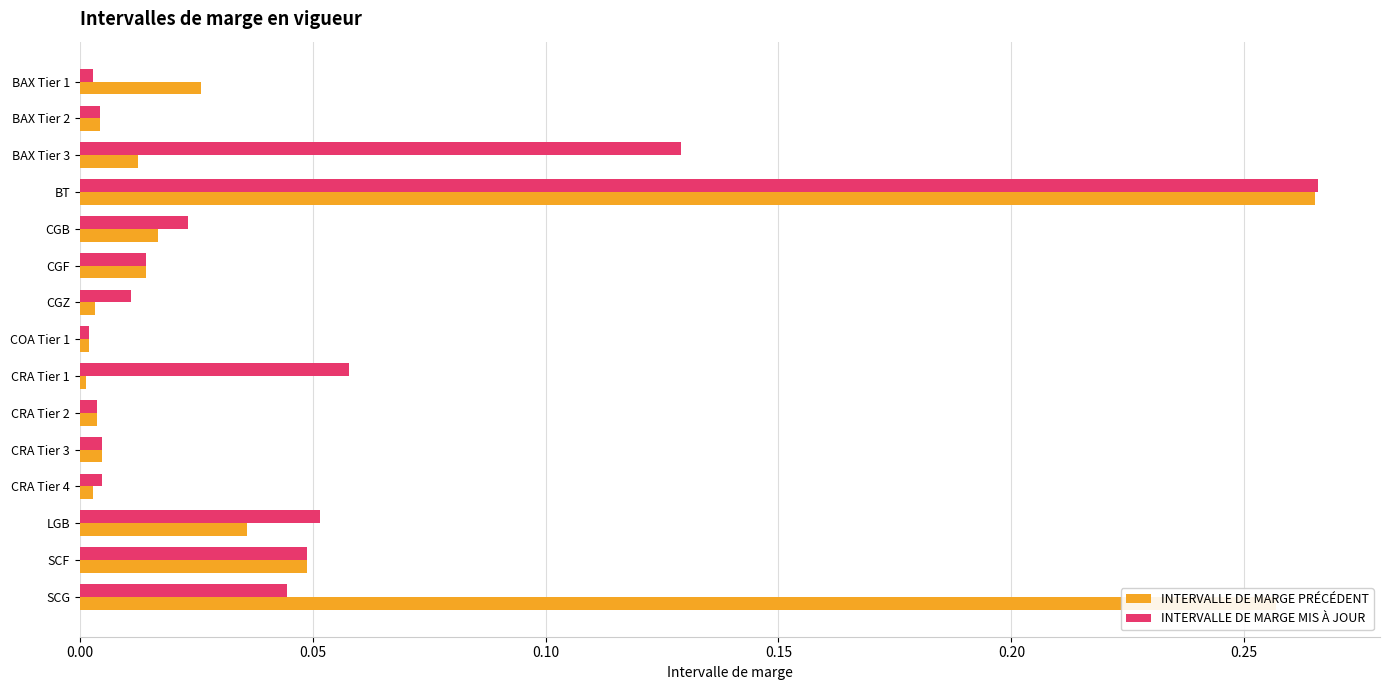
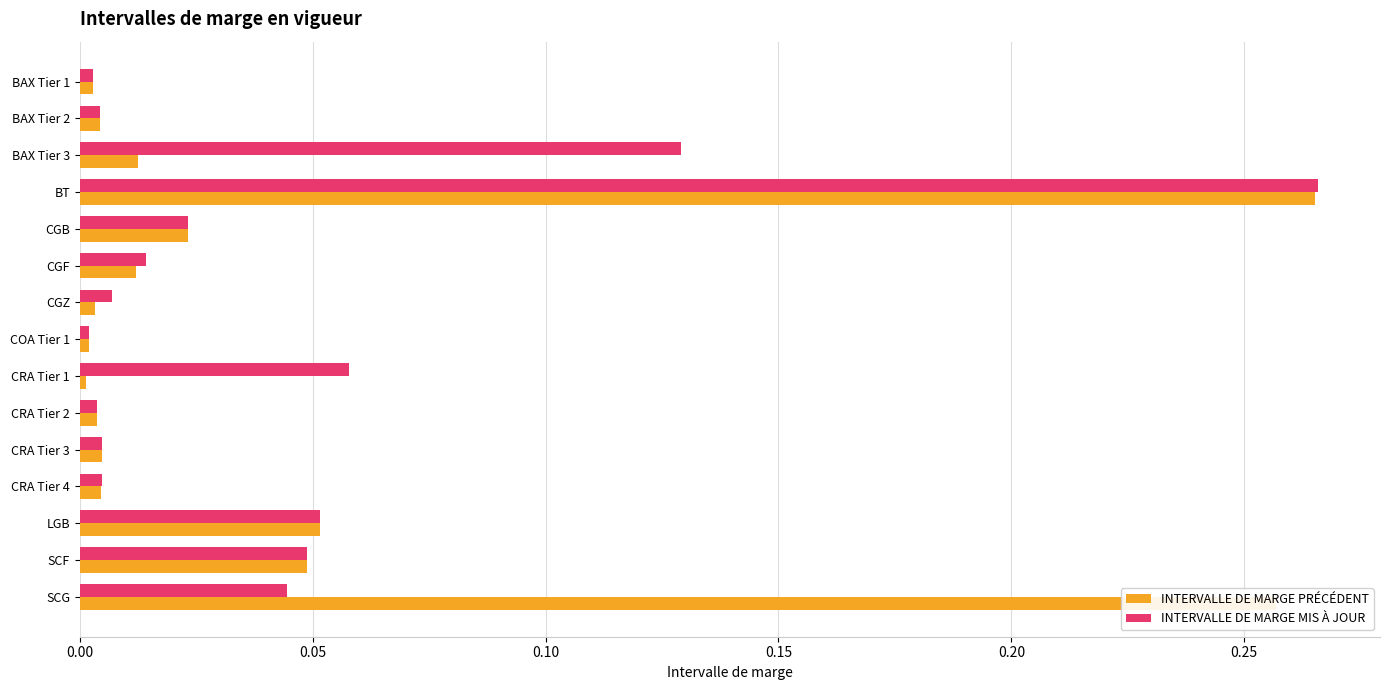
INTERVALLE DE MARGE PRÉCÉDENT, BAX Tier 1: 0.026 -> 0.003
INTERVALLE DE MARGE PRÉCÉDENT, CGB: 0.017 -> 0.023
INTERVALLE DE MARGE PRÉCÉDENT, CGF: 0.014 -> 0.012
INTERVALLE DE MARGE MIS À JOUR, CGZ: 0.011 -> 0.007
INTERVALLE DE MARGE PRÉCÉDENT, CRA Tier 4: 0.003 -> 0.005
INTERVALLE DE MARGE PRÉCÉDENT, LGB: 0.036 -> 0.052
